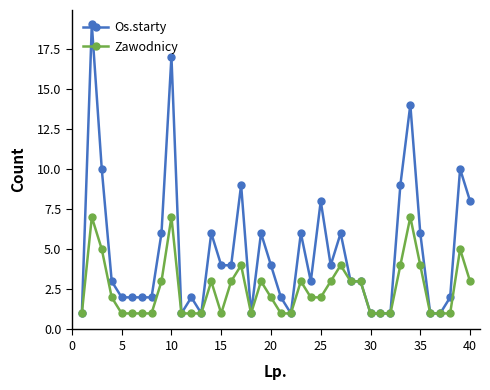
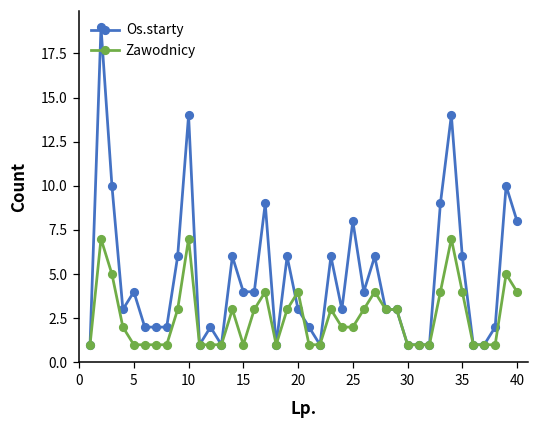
Os.starty, 5: 2 -> 4
Os.starty, 10: 17 -> 14
Os.starty, 20: 4 -> 3
Zawodnicy, 20: 2 -> 4
Zawodnicy, 40: 3 -> 4
